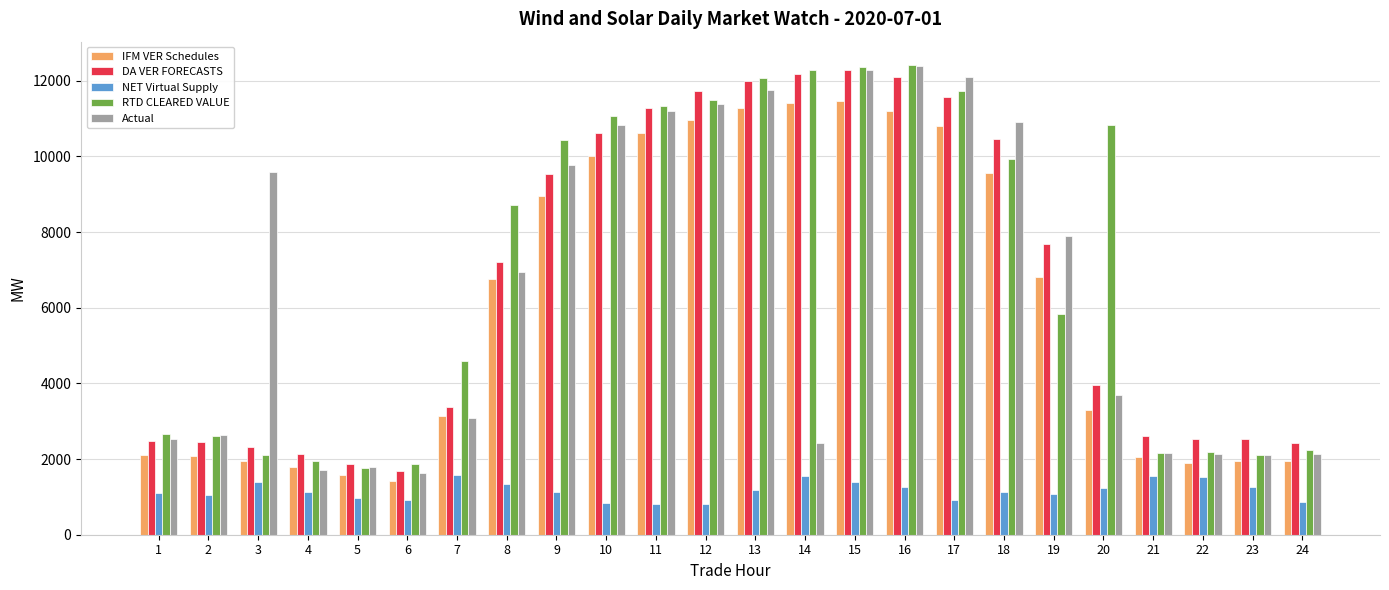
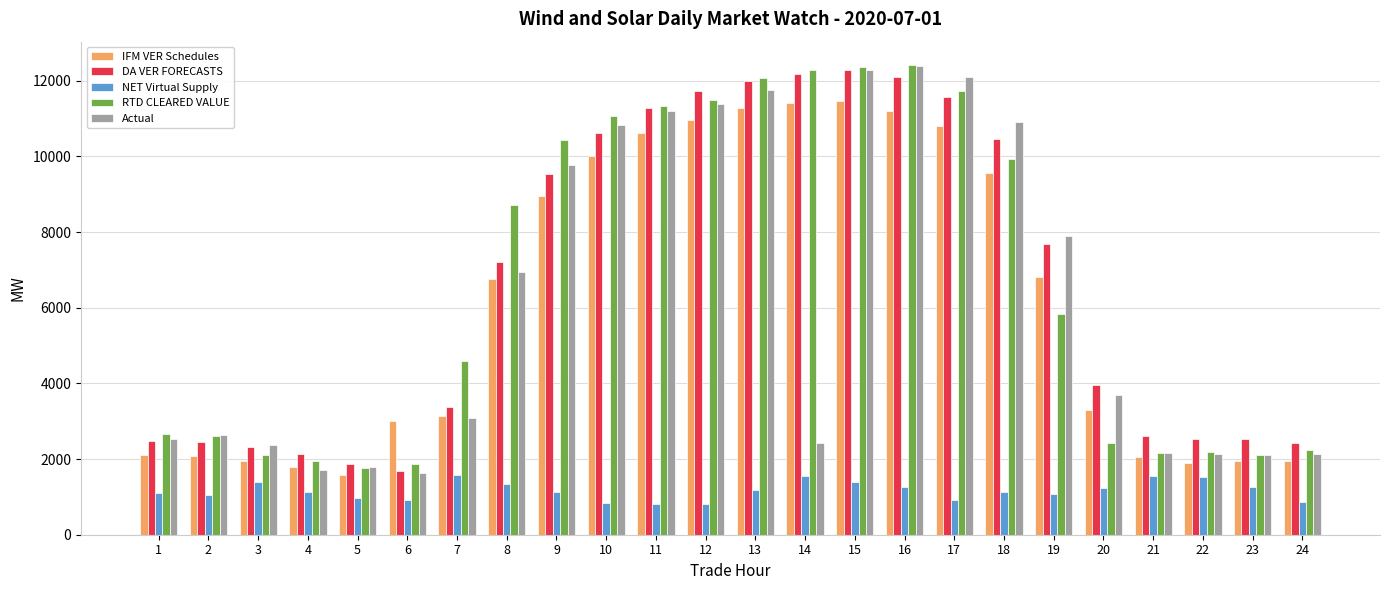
Actual, 3: 9600 -> 2400
IFM VER Schedules, 6: 1400 -> 3000
RTD CLEARED VALUE, 20: 10800 -> 2400
